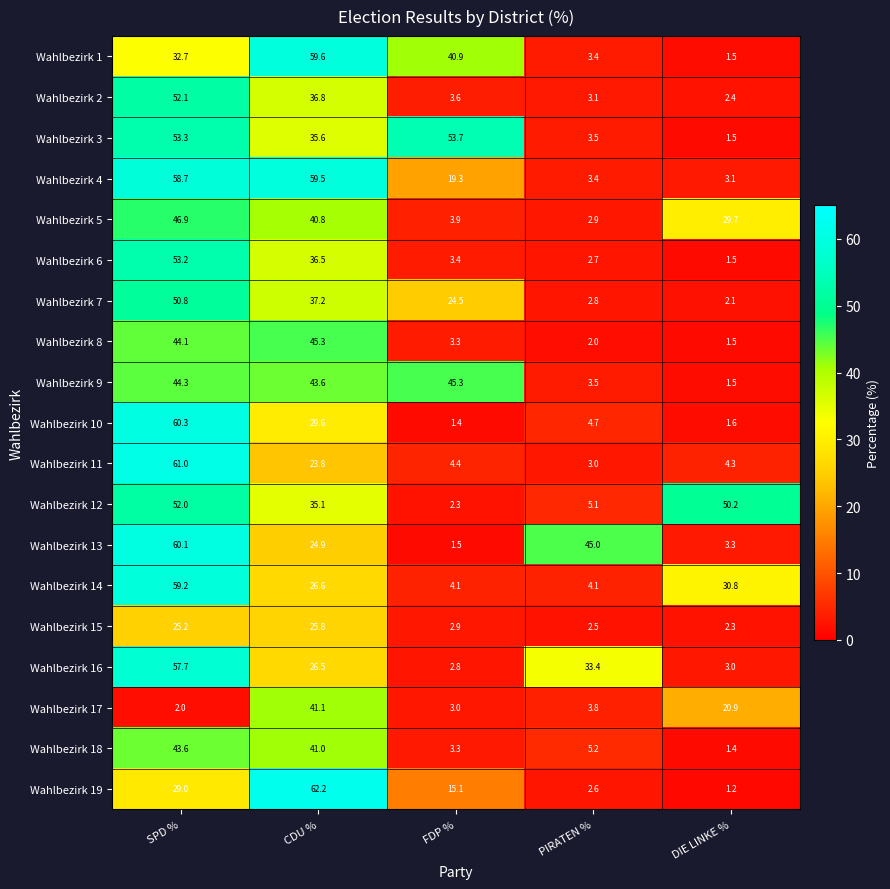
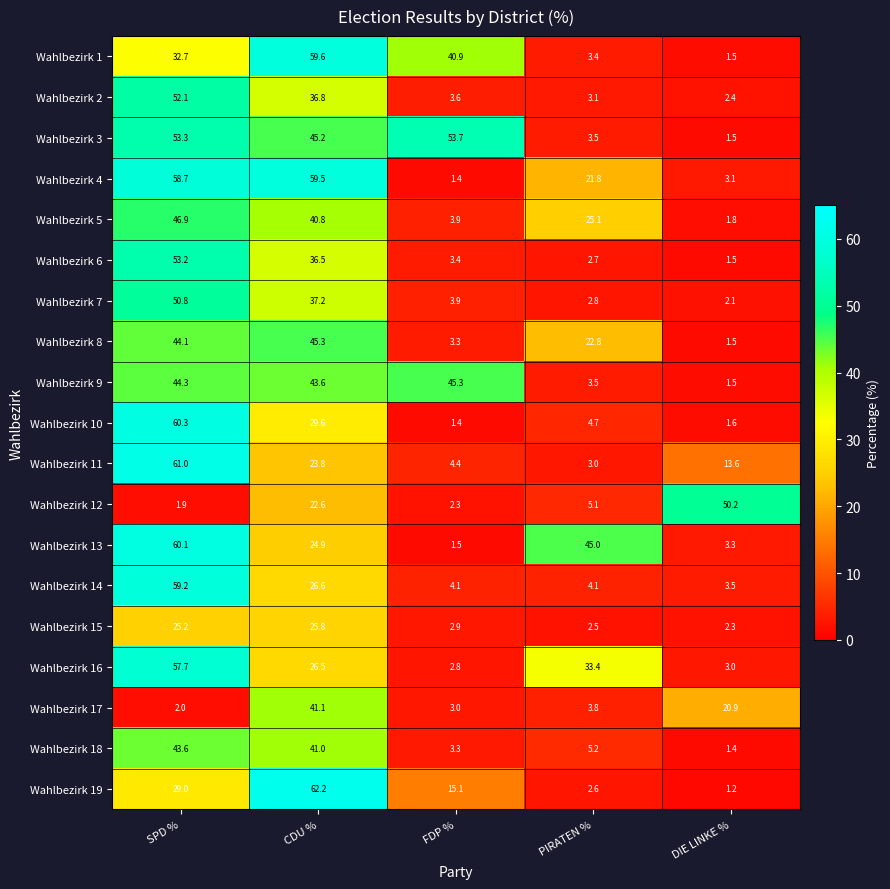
Wahlbezirk 3, CDU %: 35.6 -> 45.2
Wahlbezirk 4, FDP %: 19.3 -> 1.4
Wahlbezirk 4, PIRATEN %: 3.4 -> 21.8
Wahlbezirk 5, PIRATEN %: 2.9 -> 25.1
Wahlbezirk 5, DIE LINKE %: 29.7 -> 1.8
Wahlbezirk 7, FDP %: 24.5 -> 3.9
Wahlbezirk 8, PIRATEN %: 2.0 -> 22.8
Wahlbezirk 11, DIE LINKE %: 4.3 -> 13.6
Wahlbezirk 12, SPD %: 52.0 -> 1.9
Wahlbezirk 12, CDU %: 35.1 -> 22.6
Wahlbezirk 14, DIE LINKE %: 30.8 -> 3.5
